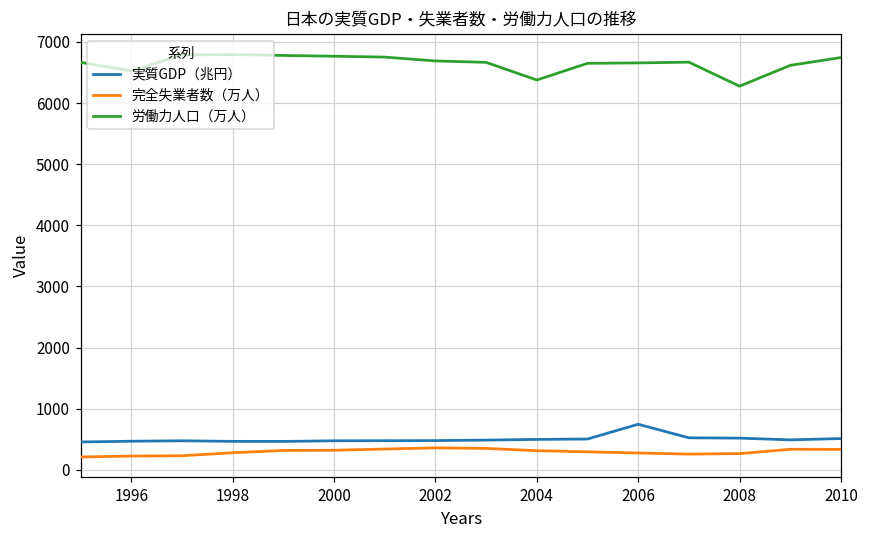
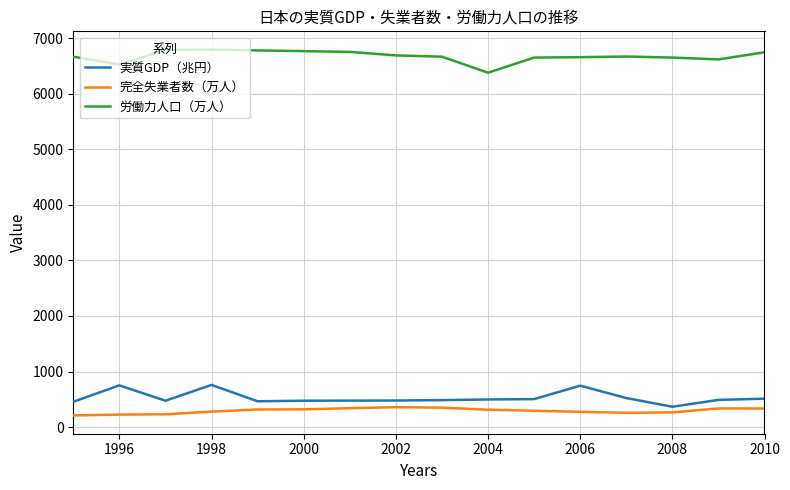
実質GDP（兆円）, 1996: 500 -> 800
実質GDP（兆円）, 1998: 500 -> 800
実質GDP（兆円）, 2008: 500 -> 400
労働力人口（万人）, 2008: 6300 -> 6700
